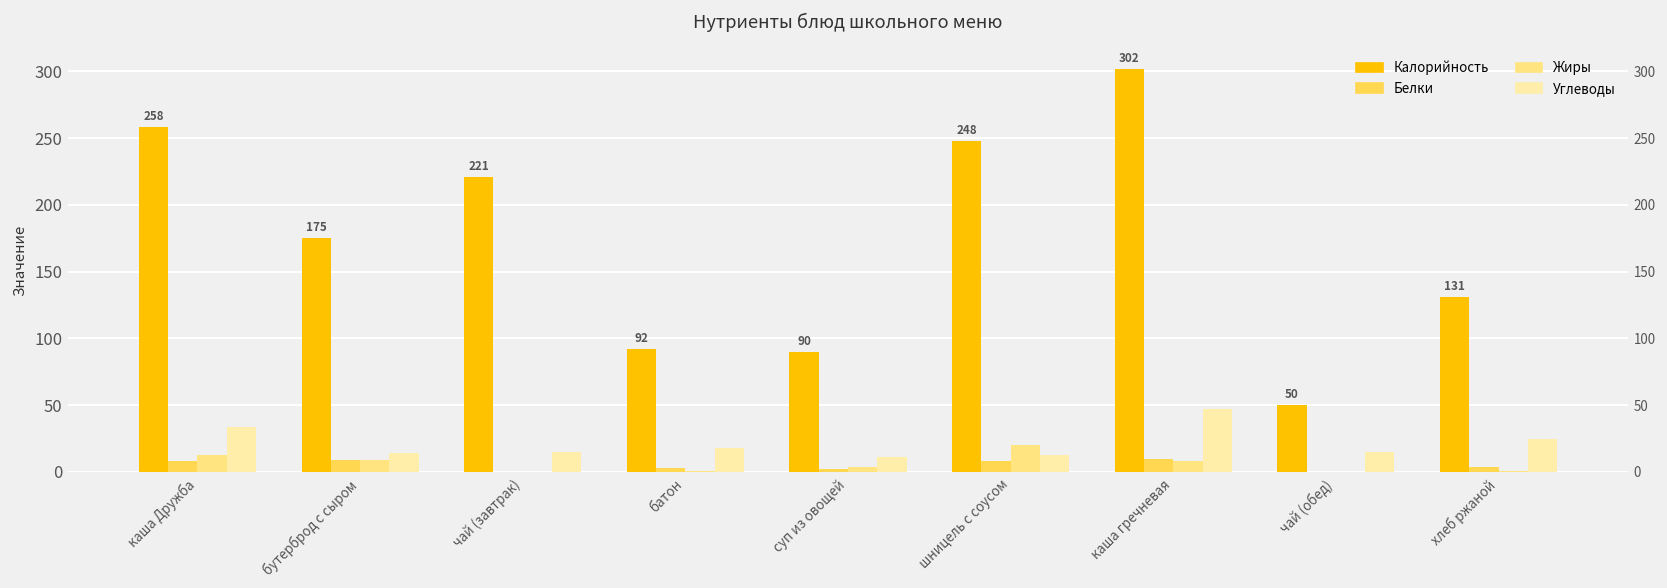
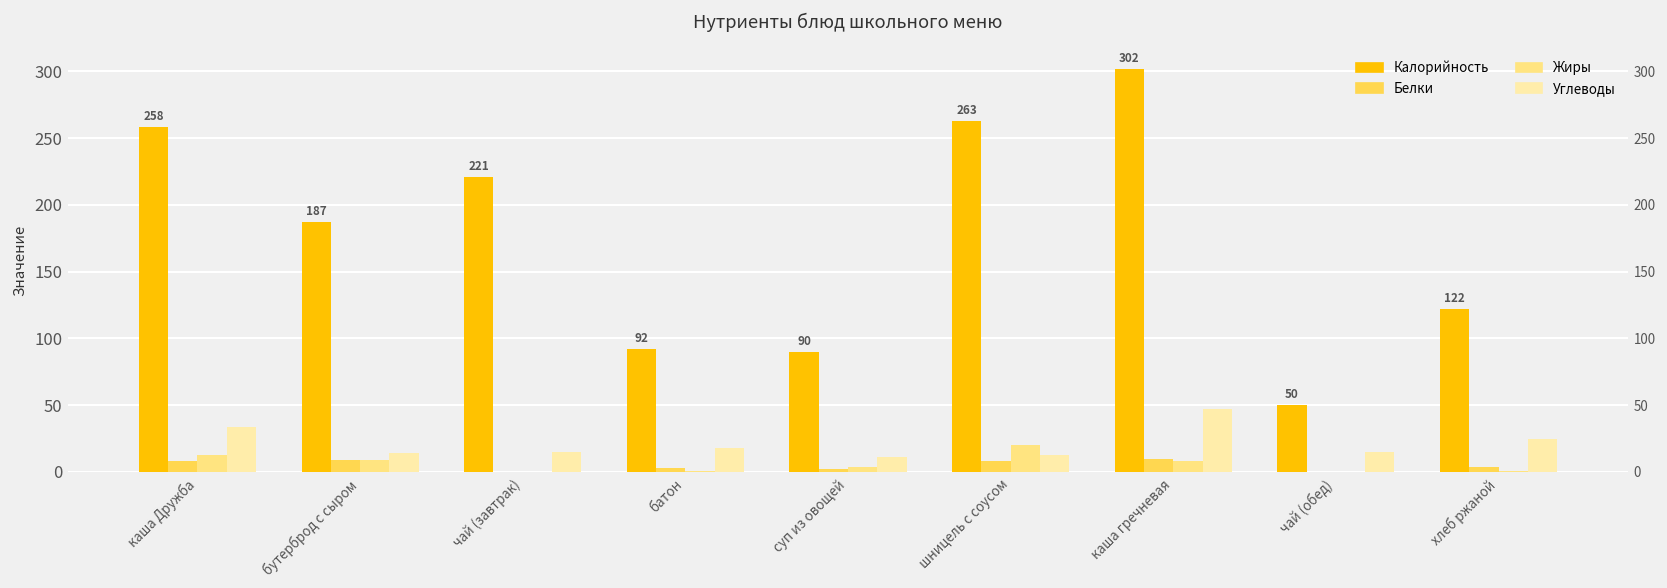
Калорийность, бутерброд с сыром: 175 -> 187
Калорийность, шницель с соусом: 248 -> 263
Калорийность, хлеб ржаной: 131 -> 122
